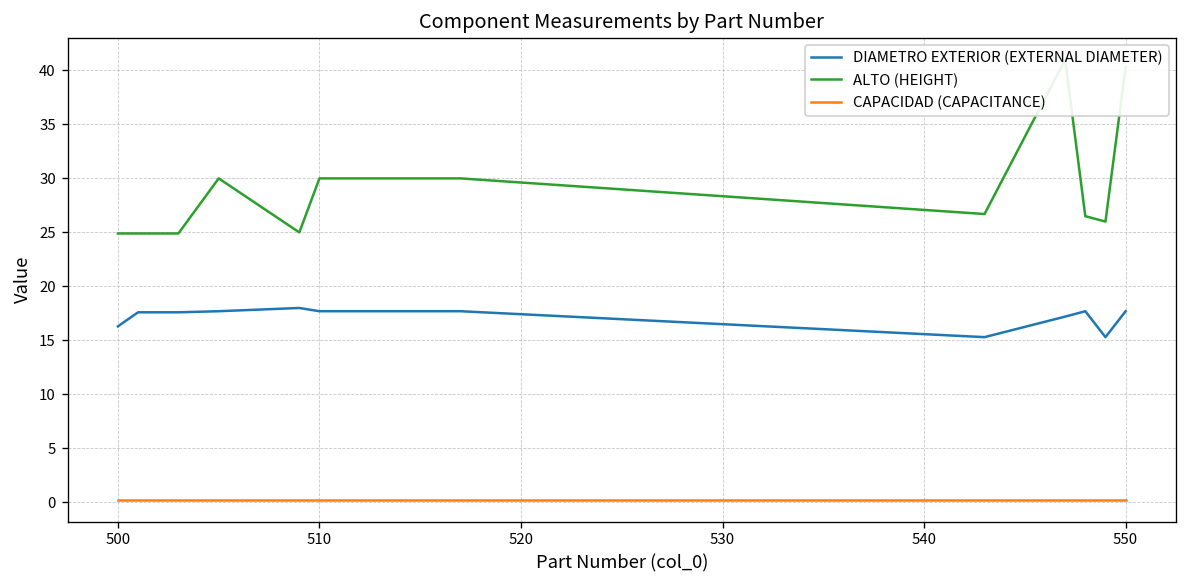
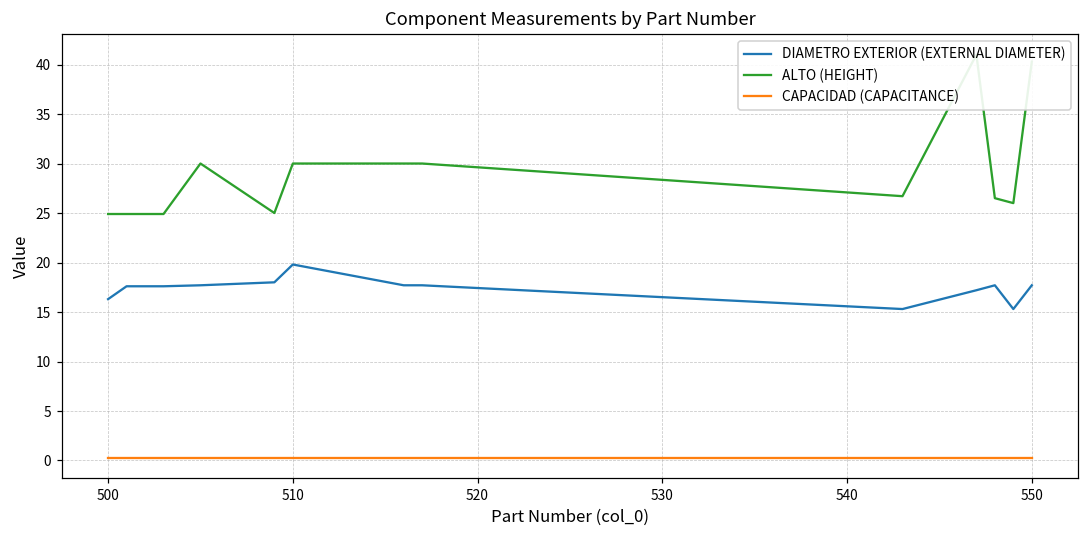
DIAMETRO EXTERIOR (EXTERNAL DIAMETER), 510: 18 -> 20
